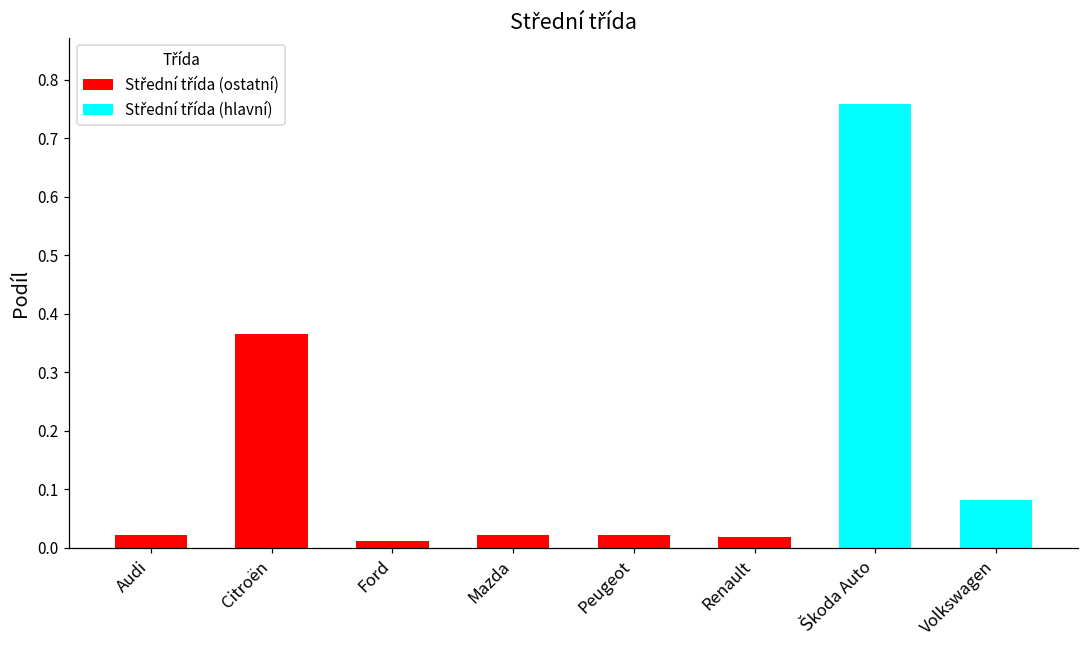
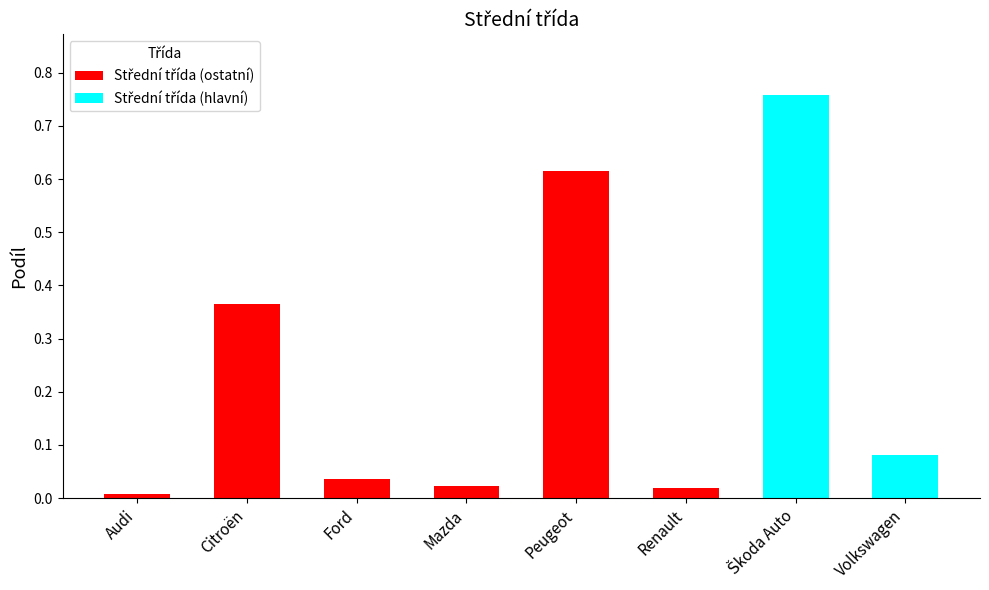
Audi: 0.02 -> 0.01
Ford: 0.01 -> 0.04
Peugeot: 0.02 -> 0.62
